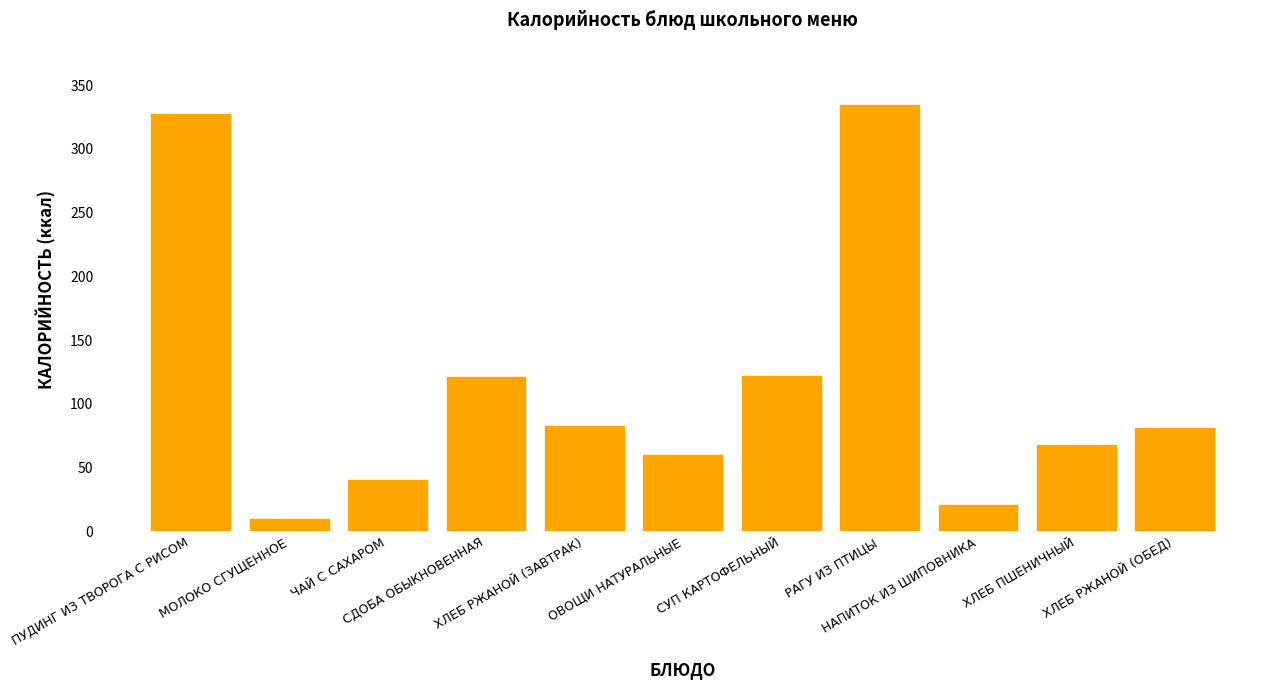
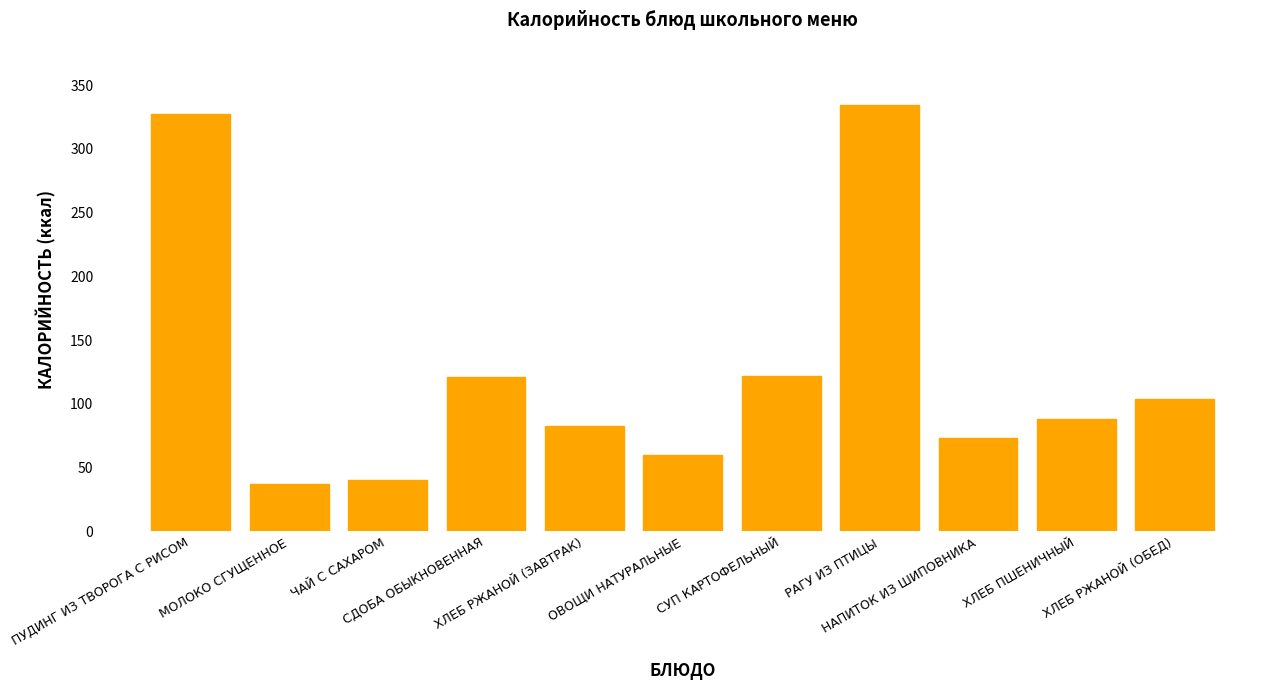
МОЛОКО СГУЩЕННОЕ: 10 -> 37
НАПИТОК ИЗ ШИПОВНИКА: 21 -> 73
ХЛЕБ ПШЕНИЧНЫЙ: 68 -> 88
ХЛЕБ РЖАНОЙ (ОБЕД): 81 -> 104
